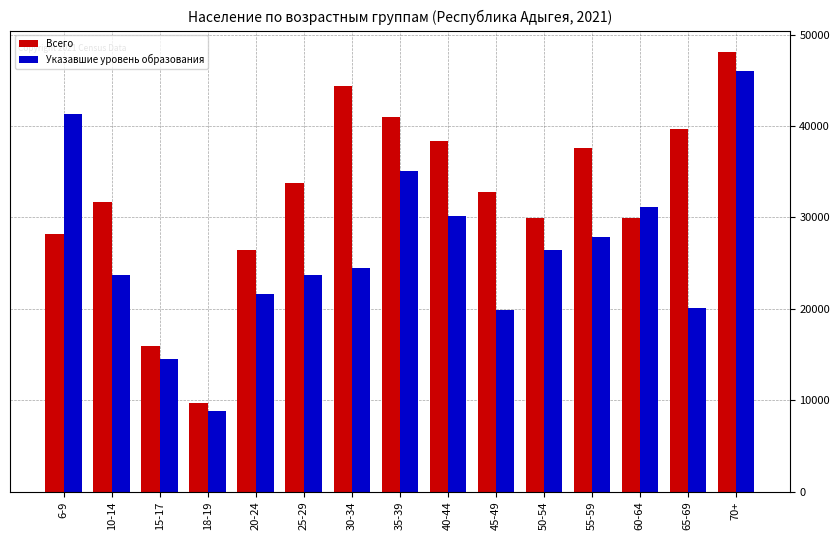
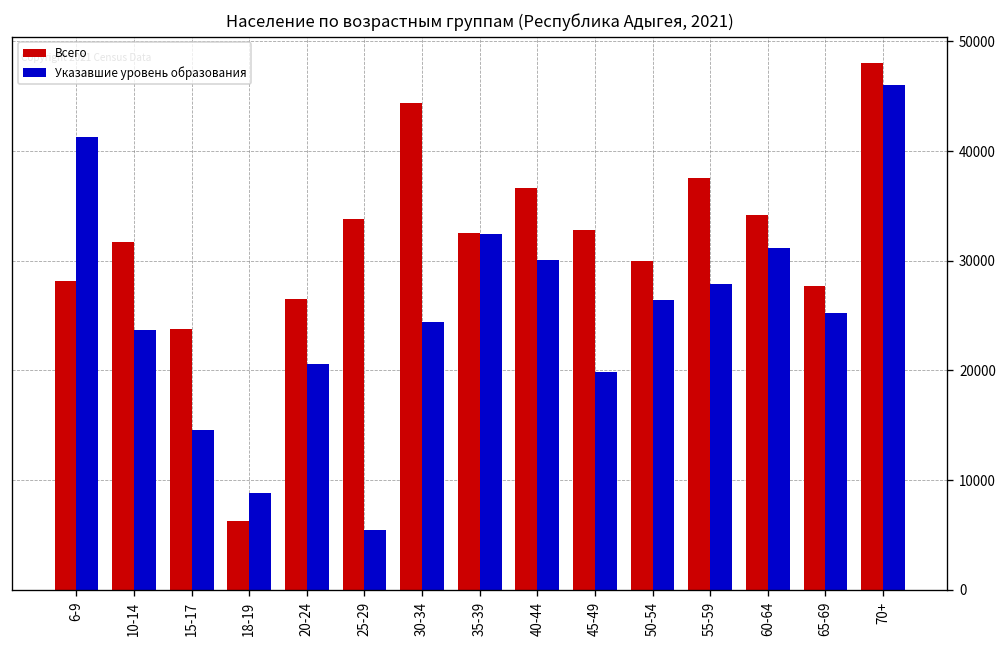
Всего, 15-17: 16000 -> 24000
Всего, 18-19: 10000 -> 6000
Указавшие уровень образования, 20-24: 22000 -> 21000
Указавшие уровень образования, 25-29: 24000 -> 5000
Всего, 35-39: 41000 -> 33000
Указавшие уровень образования, 35-39: 35000 -> 32000
Всего, 40-44: 38000 -> 37000
Всего, 60-64: 30000 -> 34000
Всего, 65-69: 40000 -> 28000
Указавшие уровень образования, 65-69: 20000 -> 25000
